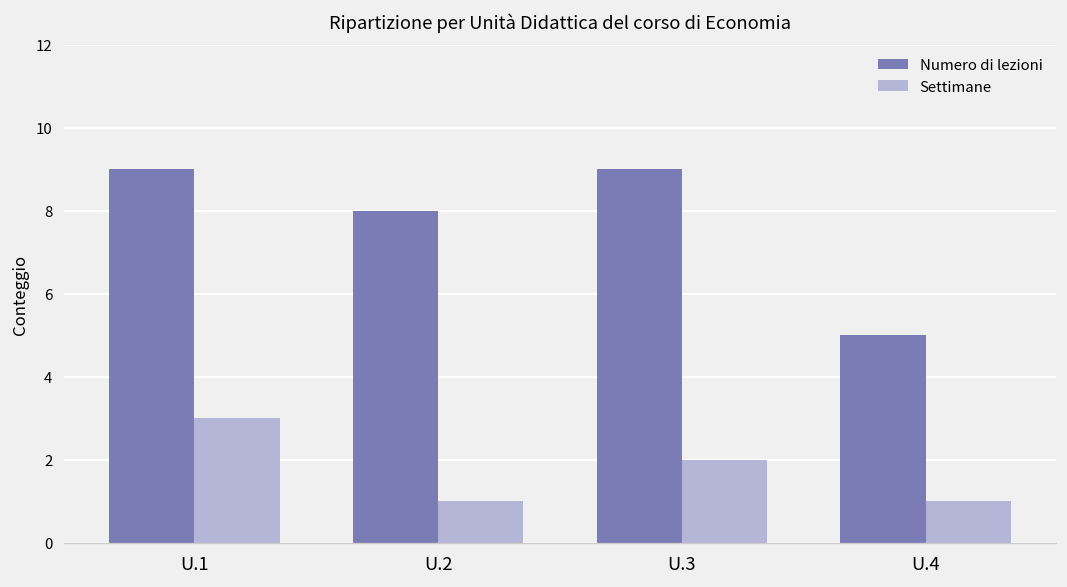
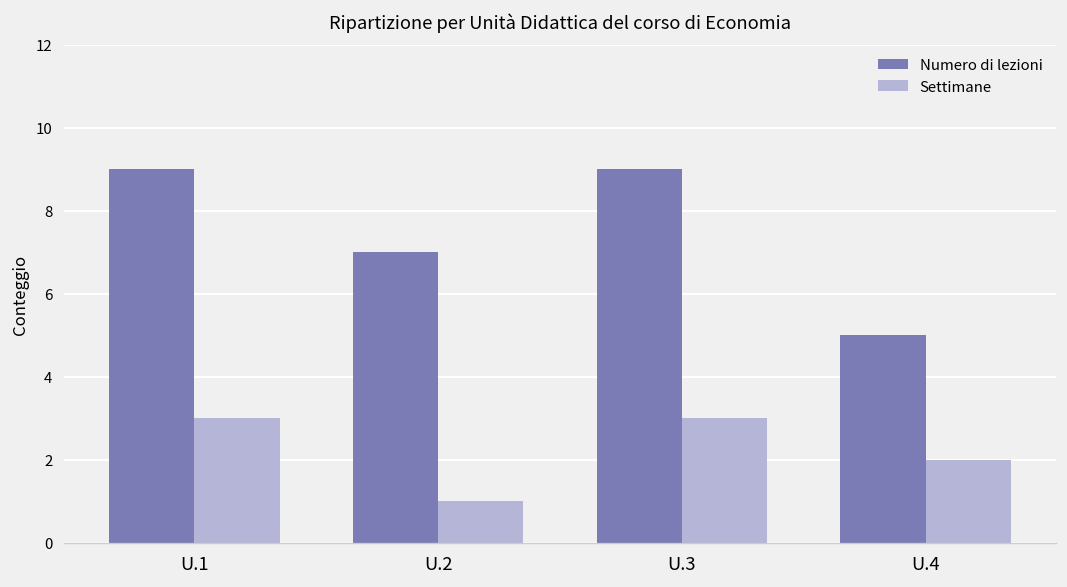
Numero di lezioni, U.2: 8 -> 7
Settimane, U.3: 2 -> 3
Settimane, U.4: 1 -> 2
